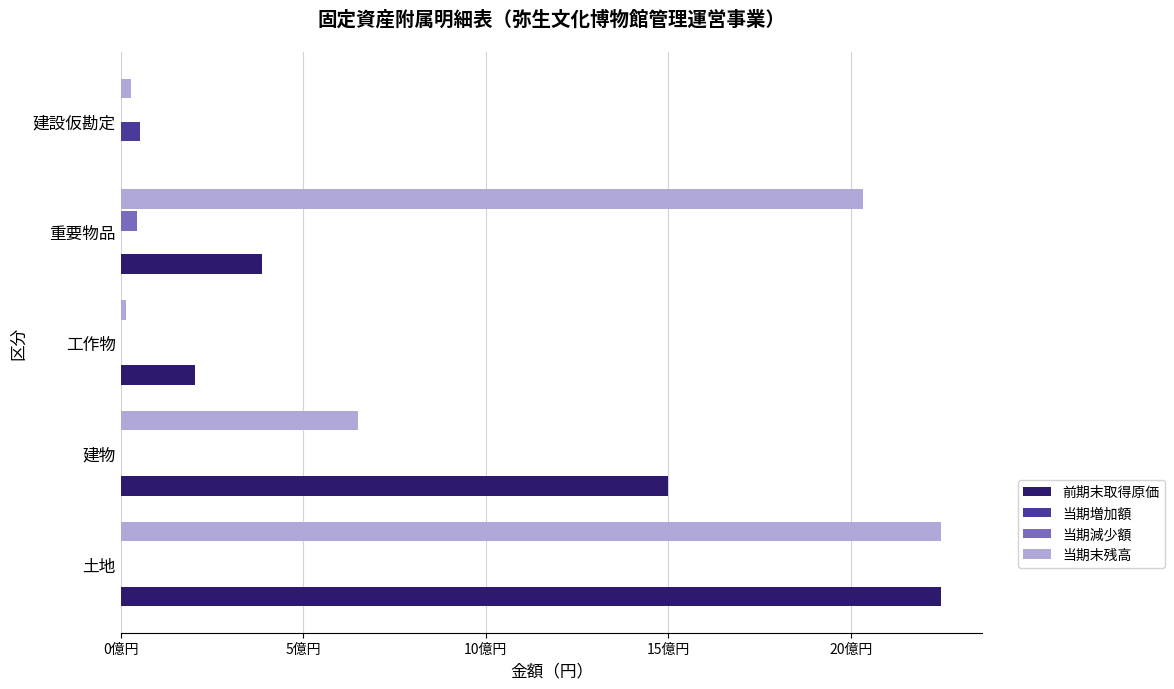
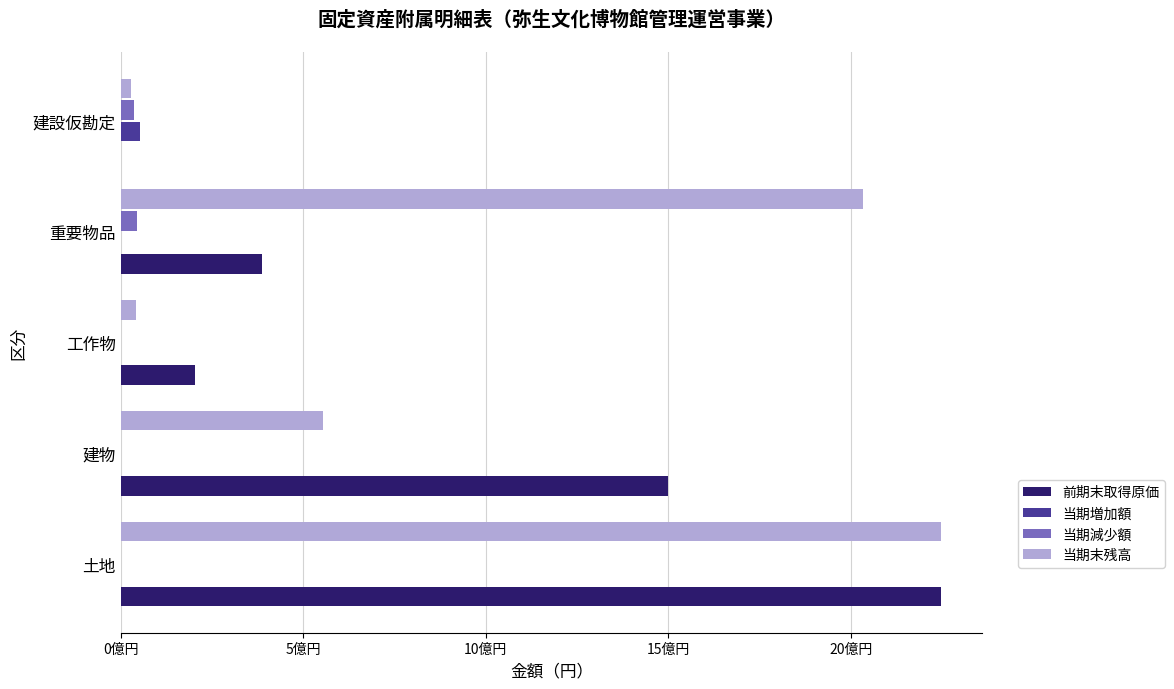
当期減少額, 建設仮勘定: 0.0億円 -> 0.4億円
当期末残高, 工作物: 0.1億円 -> 0.4億円
当期末残高, 建物: 6.5億円 -> 5.6億円
